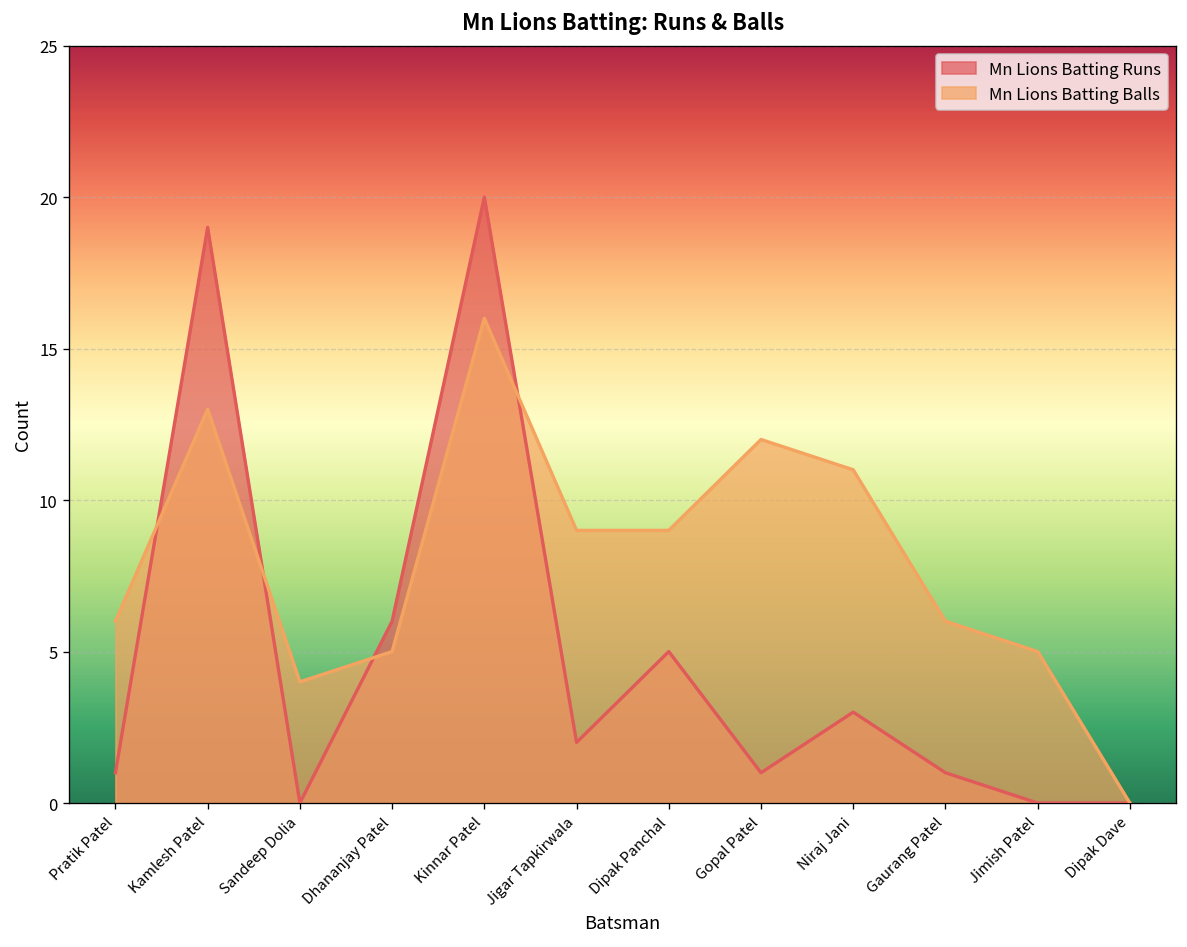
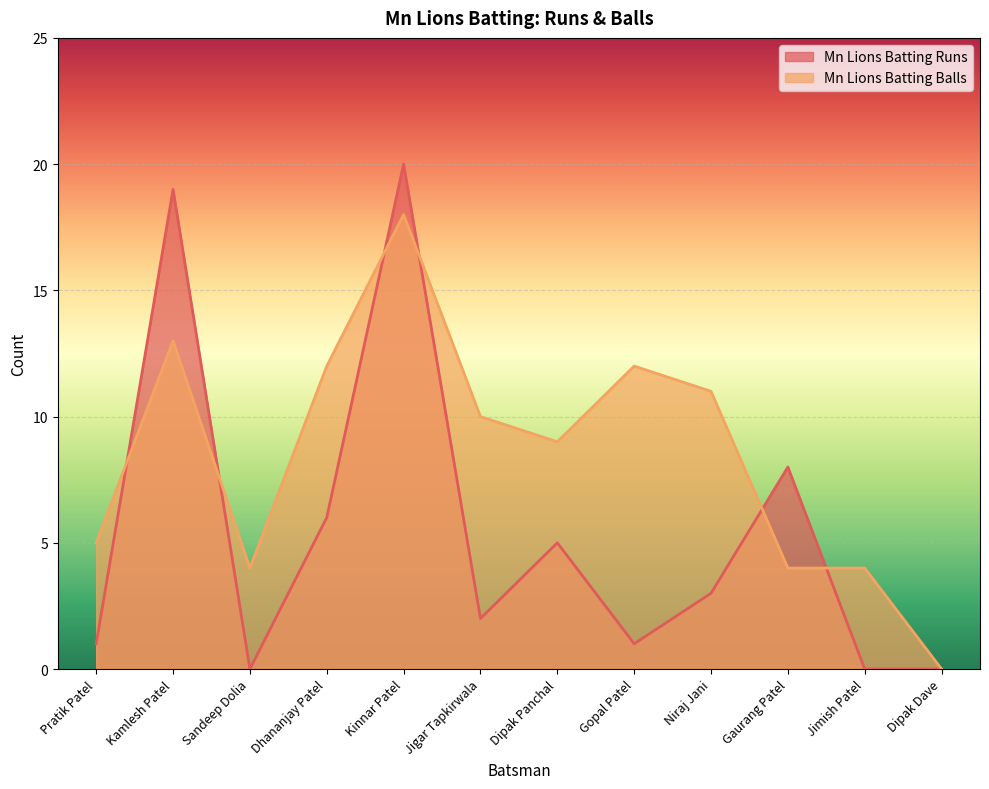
Mn Lions Batting Balls, Pratik Patel: 6 -> 5
Mn Lions Batting Balls, Dhananjay Patel: 5 -> 12
Mn Lions Batting Balls, Kinnar Patel: 16 -> 18
Mn Lions Batting Balls, Jigar Tapkirwala: 9 -> 10
Mn Lions Batting Runs, Gaurang Patel: 1 -> 8
Mn Lions Batting Balls, Gaurang Patel: 6 -> 4
Mn Lions Batting Balls, Jimish Patel: 5 -> 4
